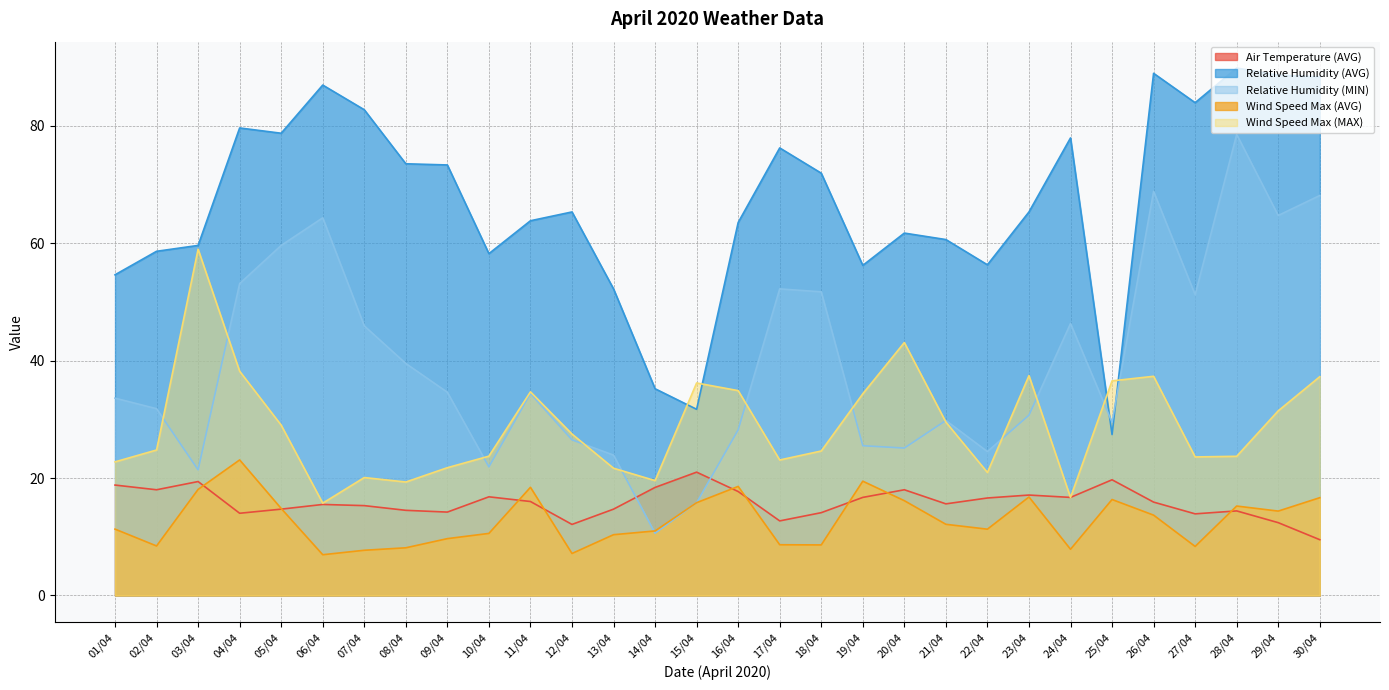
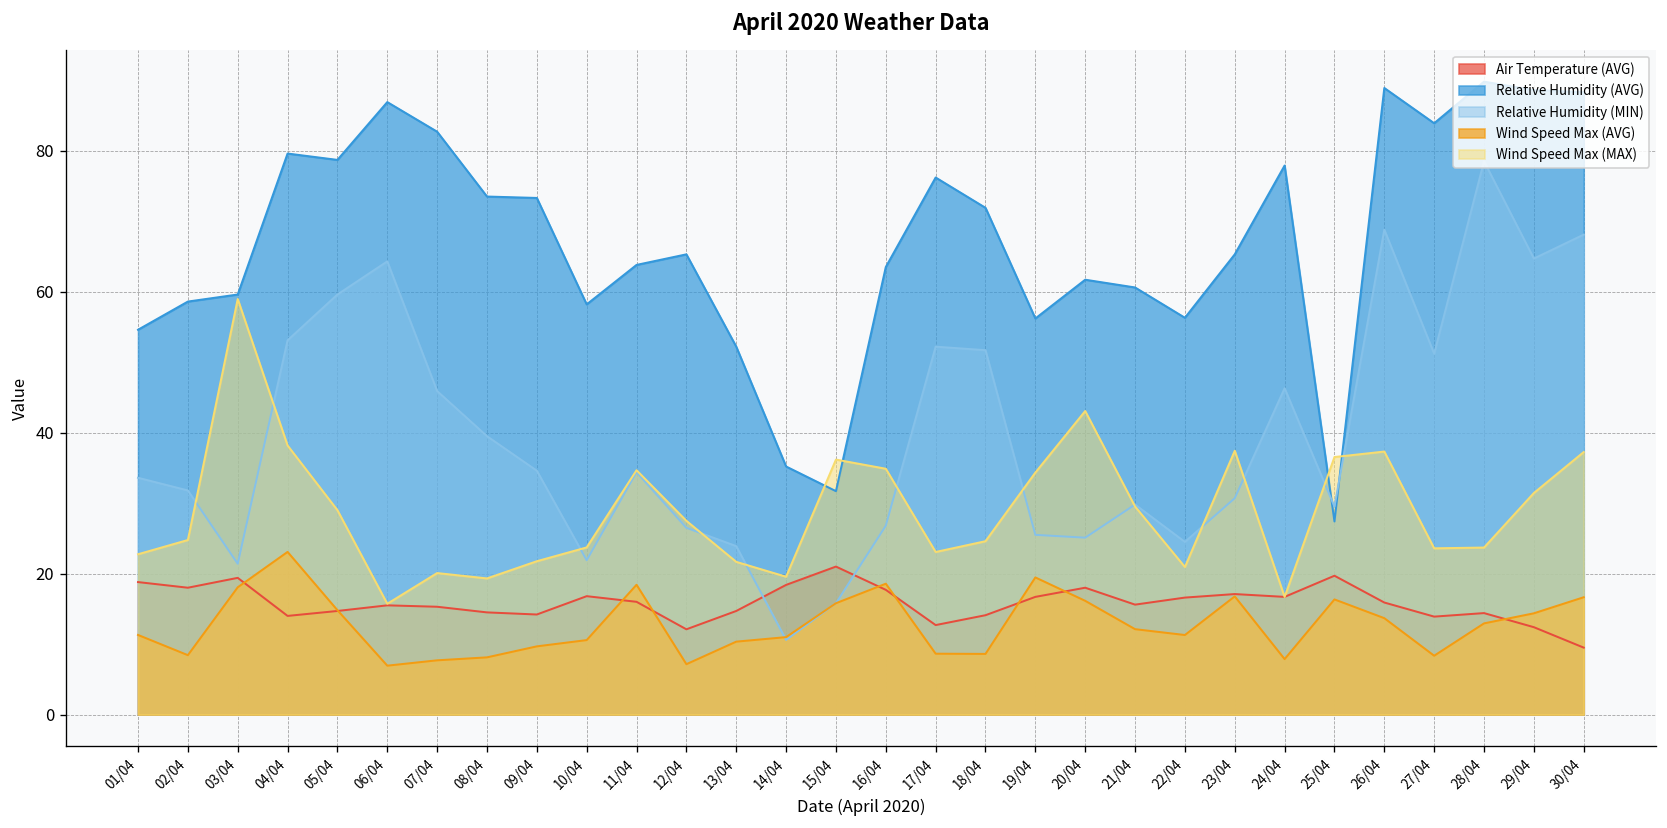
Relative Humidity (MIN), 16/04: 28 -> 27
Wind Speed Max (AVG), 28/04: 15 -> 13
